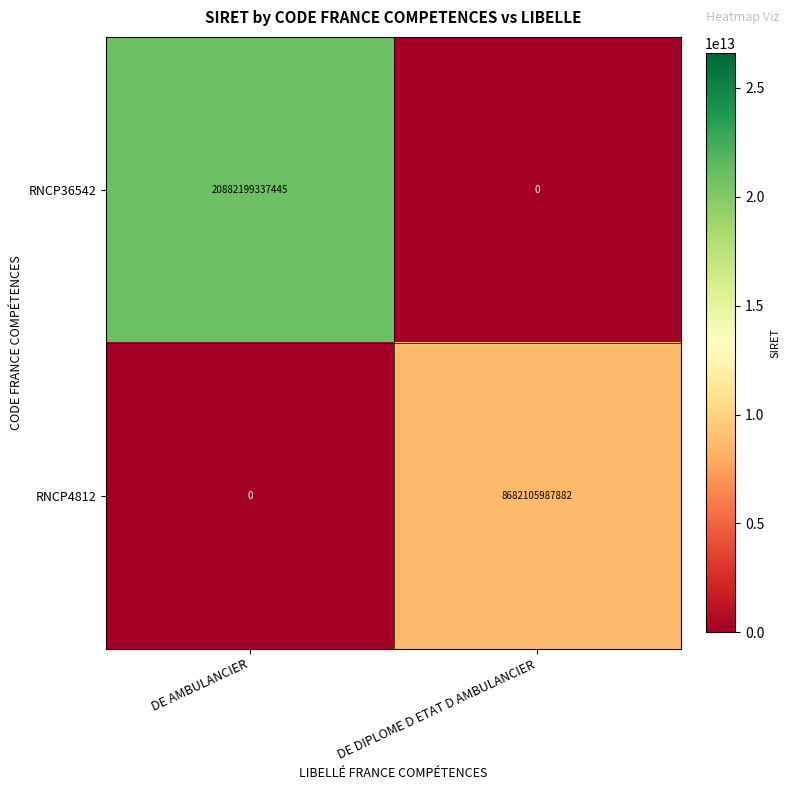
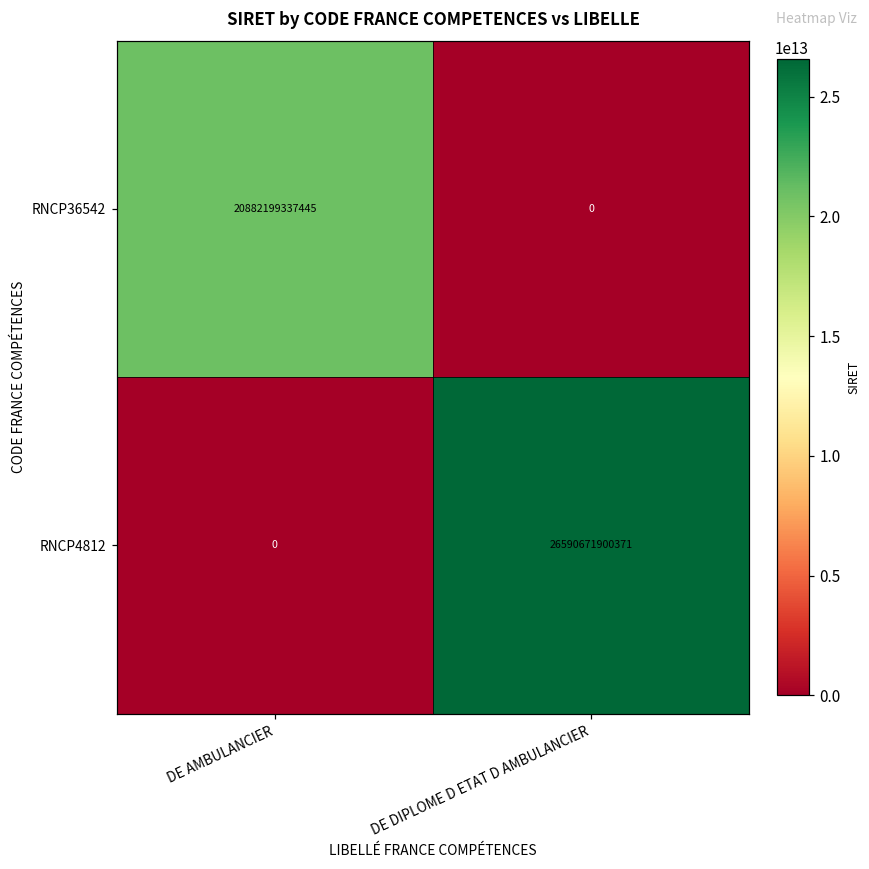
RNCP4812, DE DIPLOME D ETAT D AMBULANCIER: 8682105987882 -> 26590671900371
